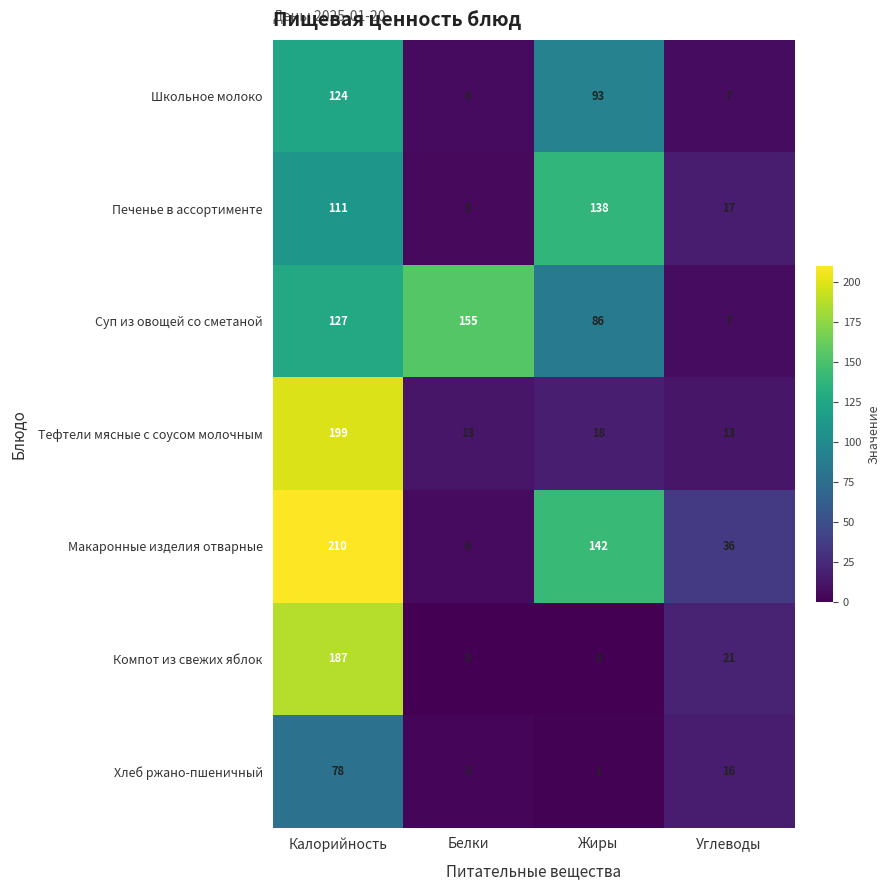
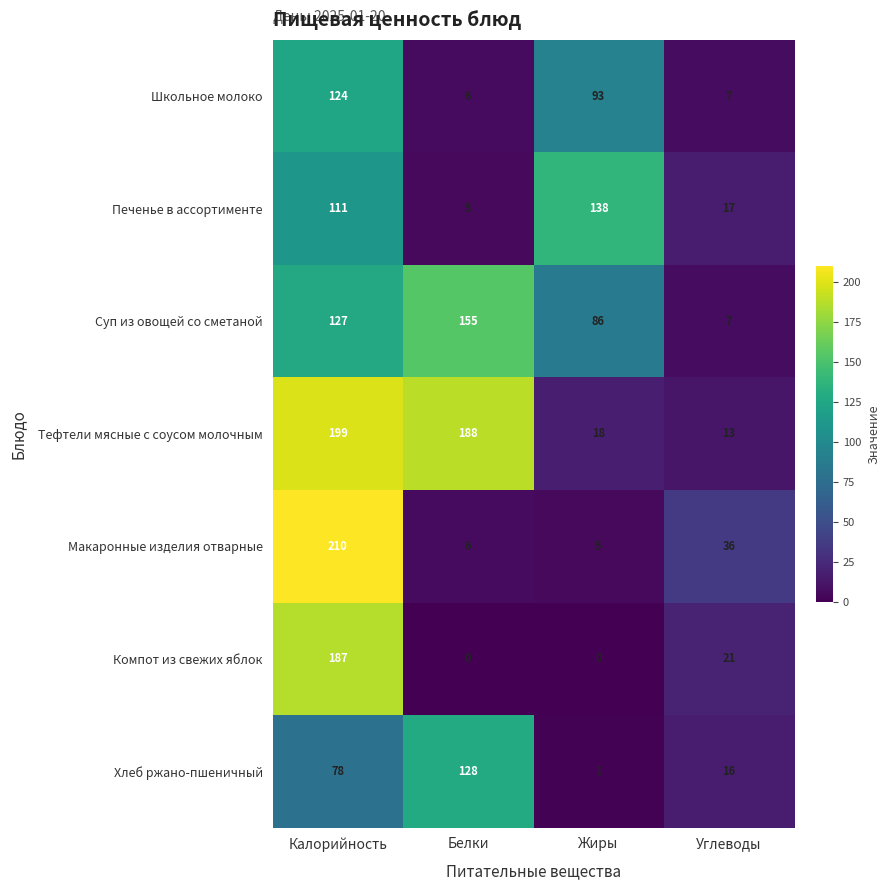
Тефтели мясные с соусом молочным, Белки: 13 -> 188
Макаронные изделия отварные, Жиры: 142 -> 5
Хлеб ржано-пшеничный, Белки: 3 -> 128
